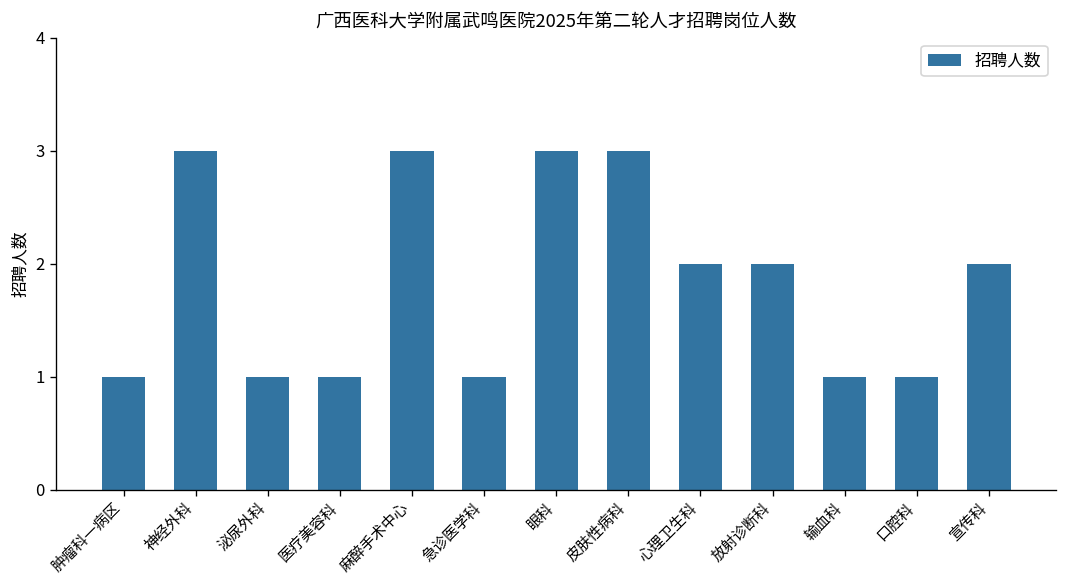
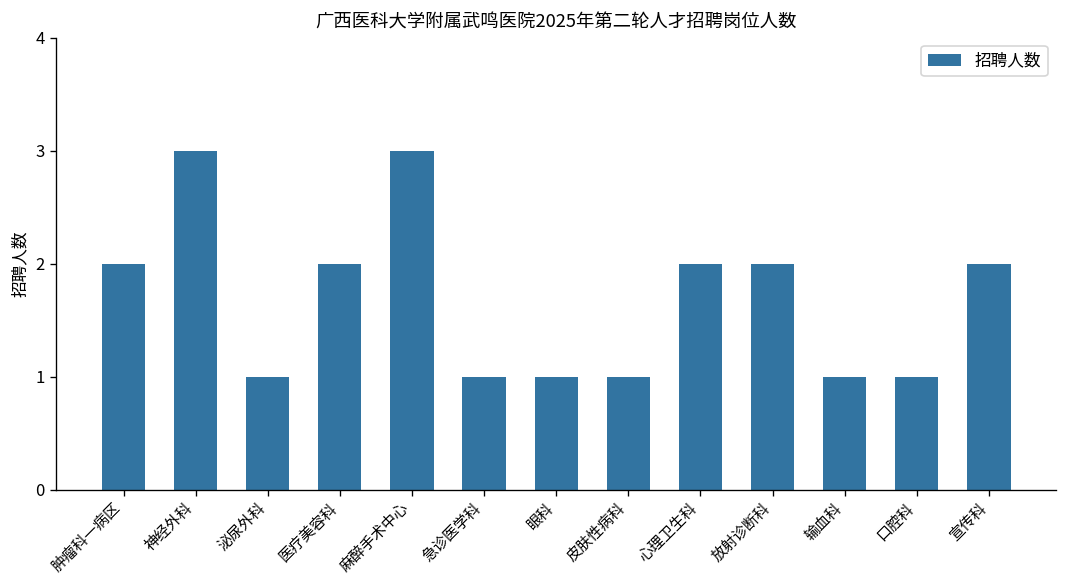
肿瘤科一病区: 1 -> 2
医疗美容科: 1 -> 2
眼科: 3 -> 1
皮肤性病科: 3 -> 1
